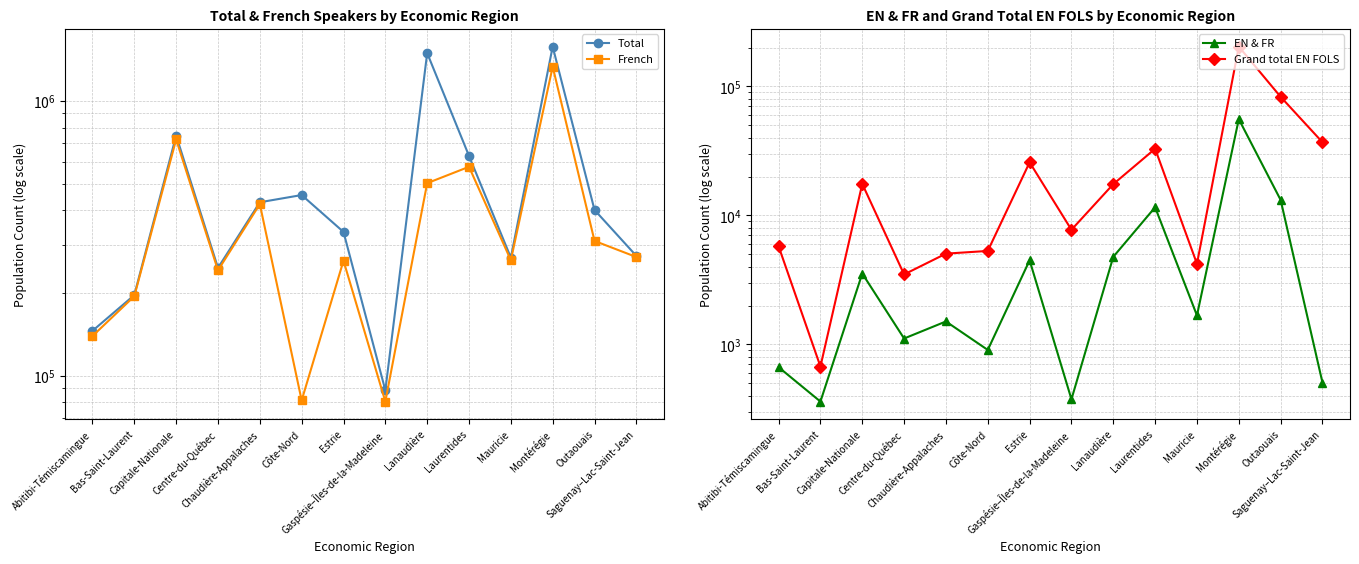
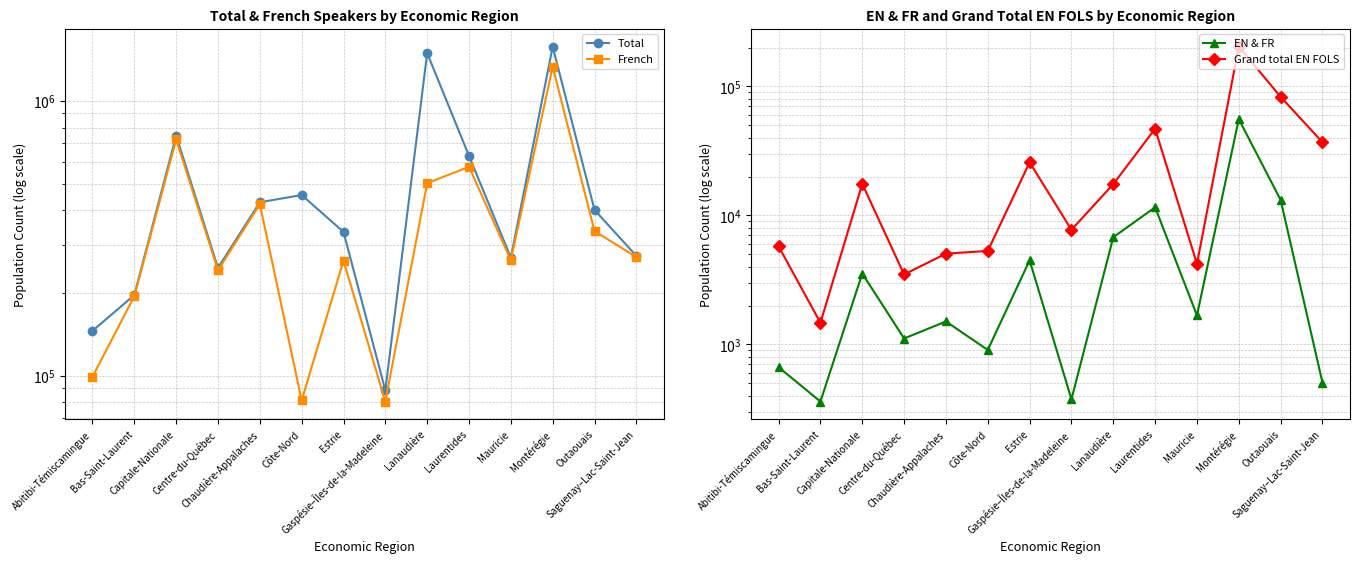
Total & French Speakers by Economic Region, French, Abitibi-Témiscamingue: 140000 -> 99000
Total & French Speakers by Economic Region, French, Outaouais: 310000 -> 340000
EN & FR and Grand Total EN FOLS by Economic Region, Grand total EN FOLS, Bas-Saint-Laurent: 700 -> 1500
EN & FR and Grand Total EN FOLS by Economic Region, EN & FR, Lanaudière: 4800 -> 7000
EN & FR and Grand Total EN FOLS by Economic Region, Grand total EN FOLS, Laurentides: 33000 -> 47000
